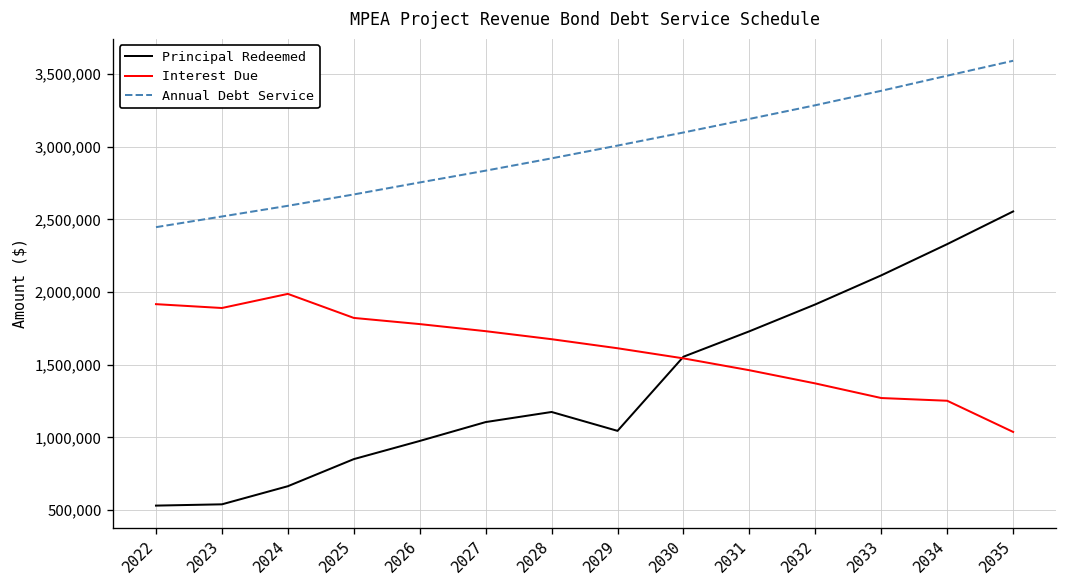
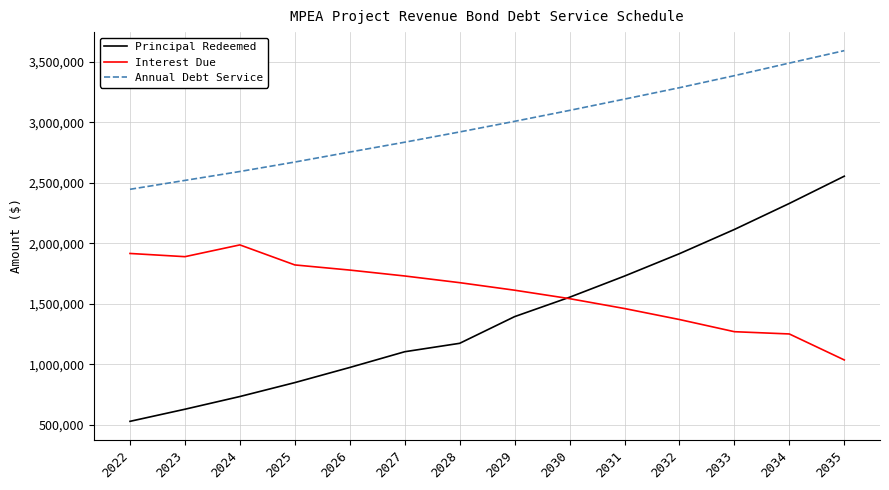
Principal Redeemed, 2023: 540,000 -> 630,000
Principal Redeemed, 2024: 660,000 -> 740,000
Principal Redeemed, 2029: 1,040,000 -> 1,400,000
